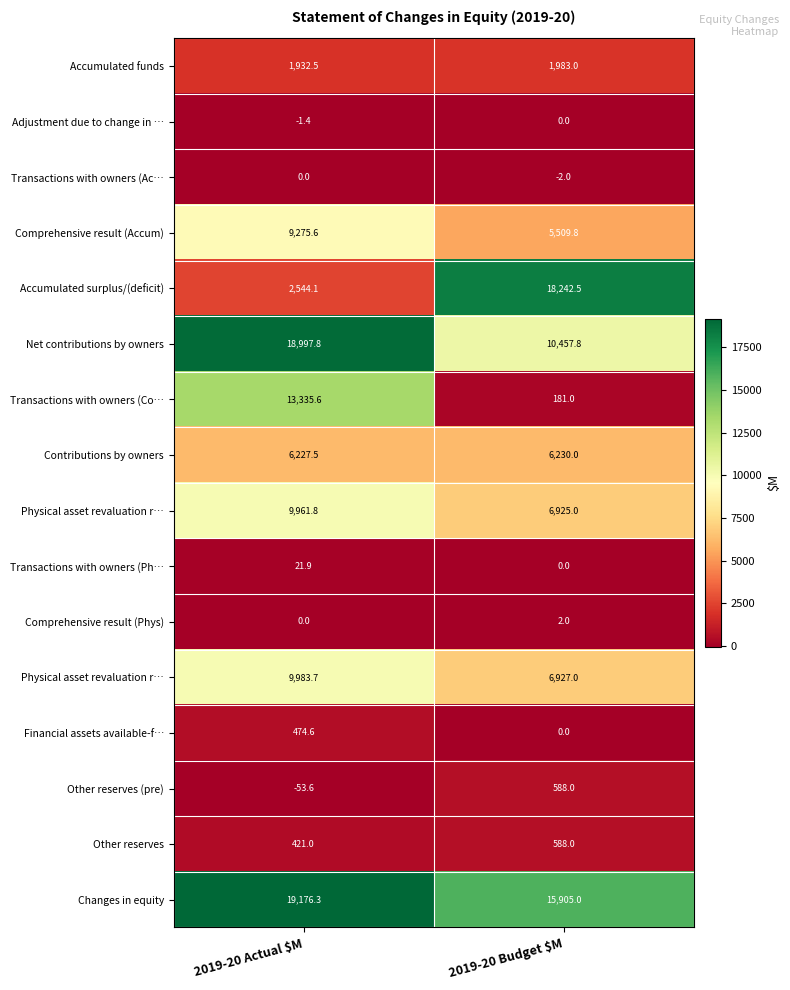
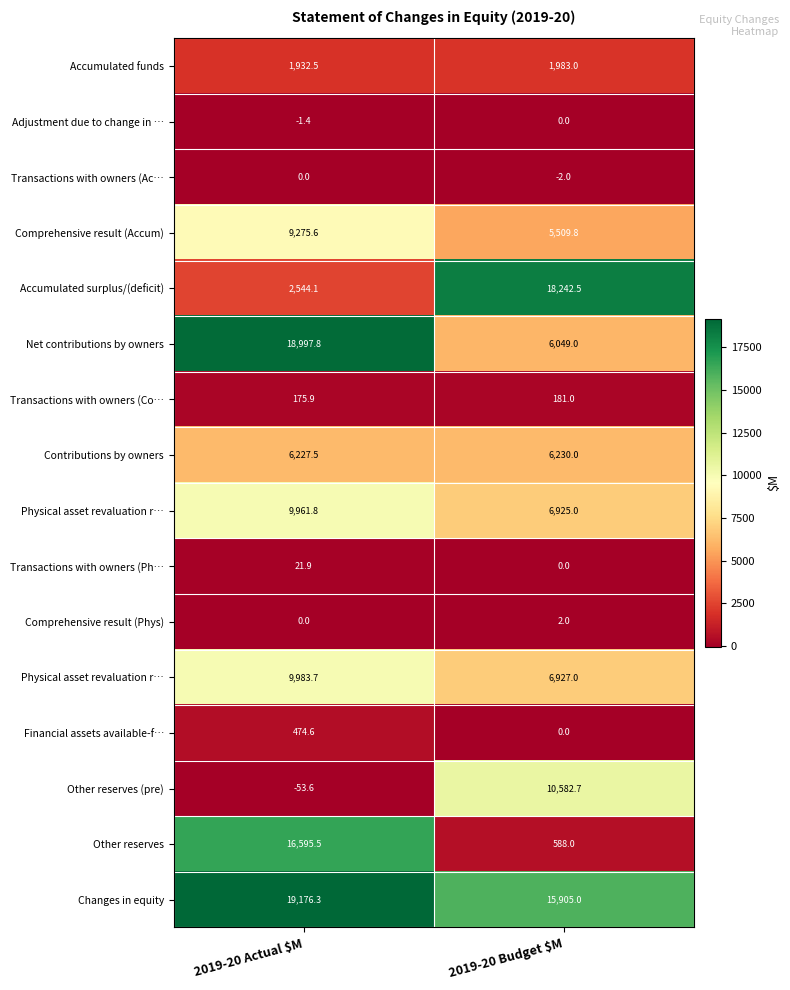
Net contributions by owners, 2019-20 Budget $M: 10,457.8 -> 6,049.0
Transactions with owners (Co…, 2019-20 Actual $M: 13,335.6 -> 175.9
Other reserves (pre), 2019-20 Budget $M: 588.0 -> 10,582.7
Other reserves, 2019-20 Actual $M: 421.0 -> 16,595.5
